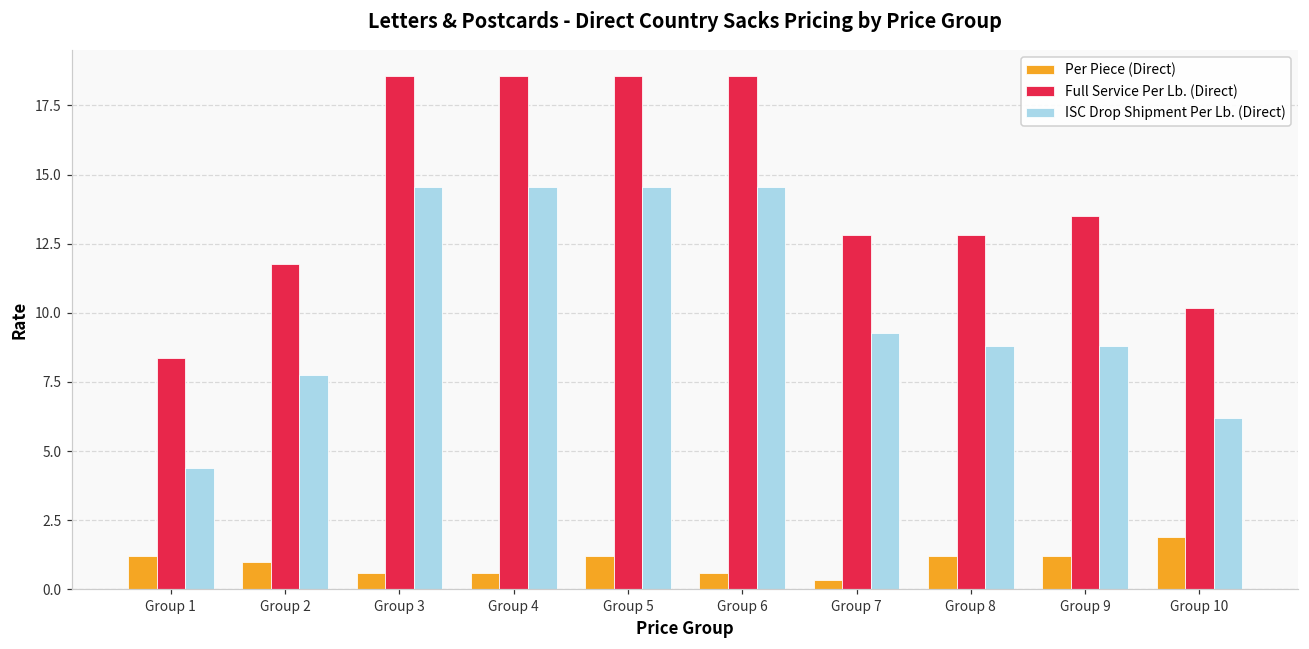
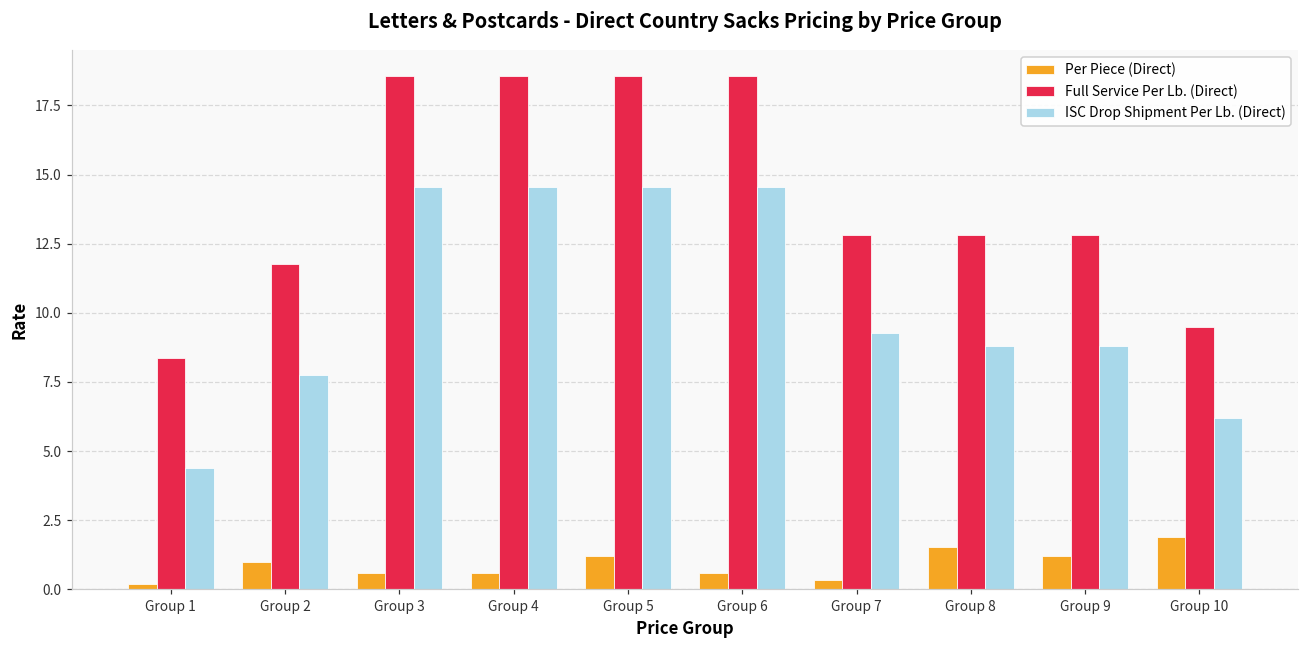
Per Piece (Direct), Group 1: 1.2 -> 0.2
Per Piece (Direct), Group 8: 1.2 -> 1.5
Full Service Per Lb. (Direct), Group 9: 13.5 -> 12.8
Full Service Per Lb. (Direct), Group 10: 10.2 -> 9.5
